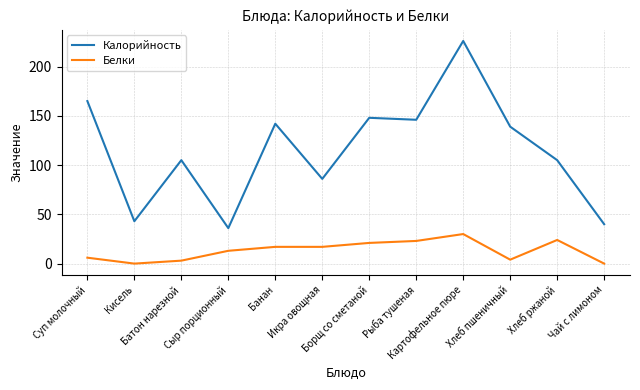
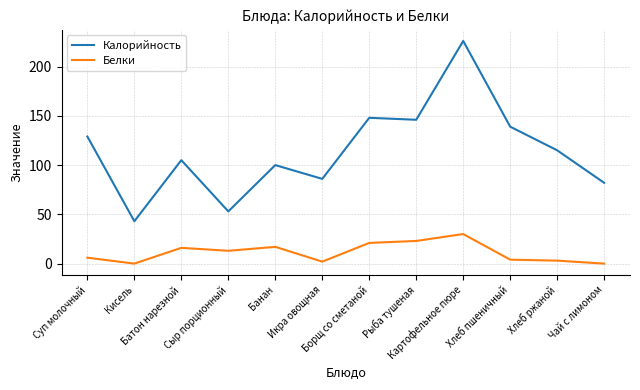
Калорийность, Суп молочный: 170 -> 130
Белки, Батон нарезной: 0 -> 20
Калорийность, Сыр порционный: 40 -> 50
Калорийность, Банан: 140 -> 100
Белки, Икра овощная: 20 -> 0
Калорийность, Хлеб ржаной: 110 -> 120
Белки, Хлеб ржаной: 20 -> 0
Калорийность, Чай с лимоном: 40 -> 80
